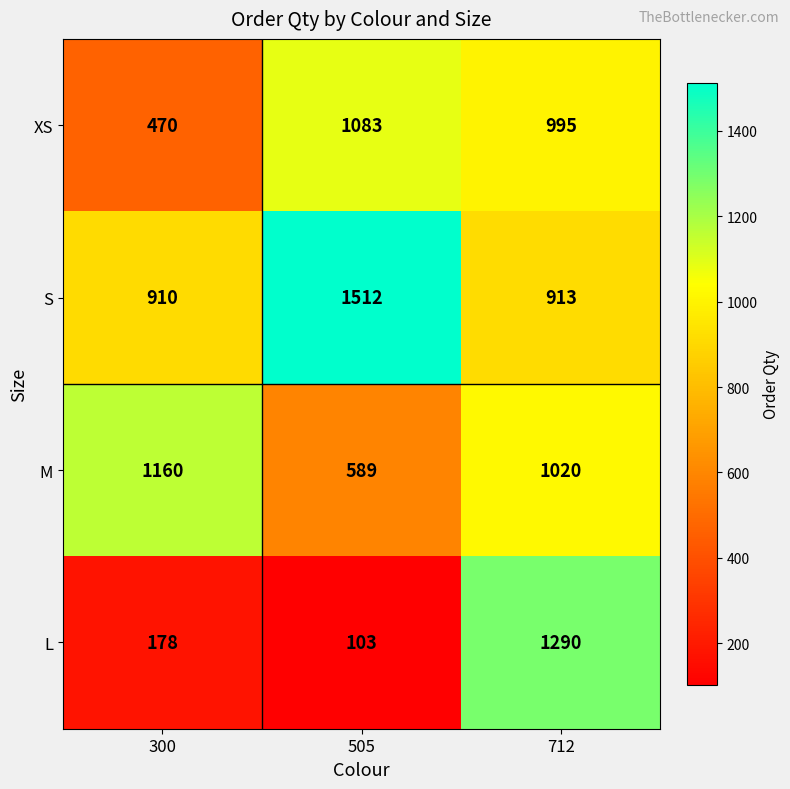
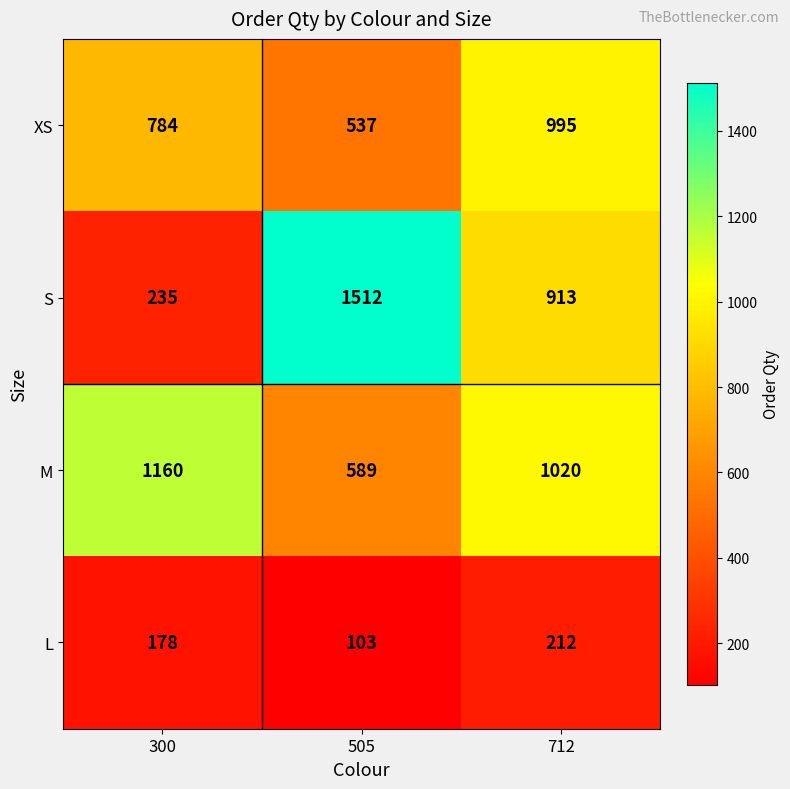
XS, 300: 470 -> 784
XS, 505: 1083 -> 537
S, 300: 910 -> 235
L, 712: 1290 -> 212
